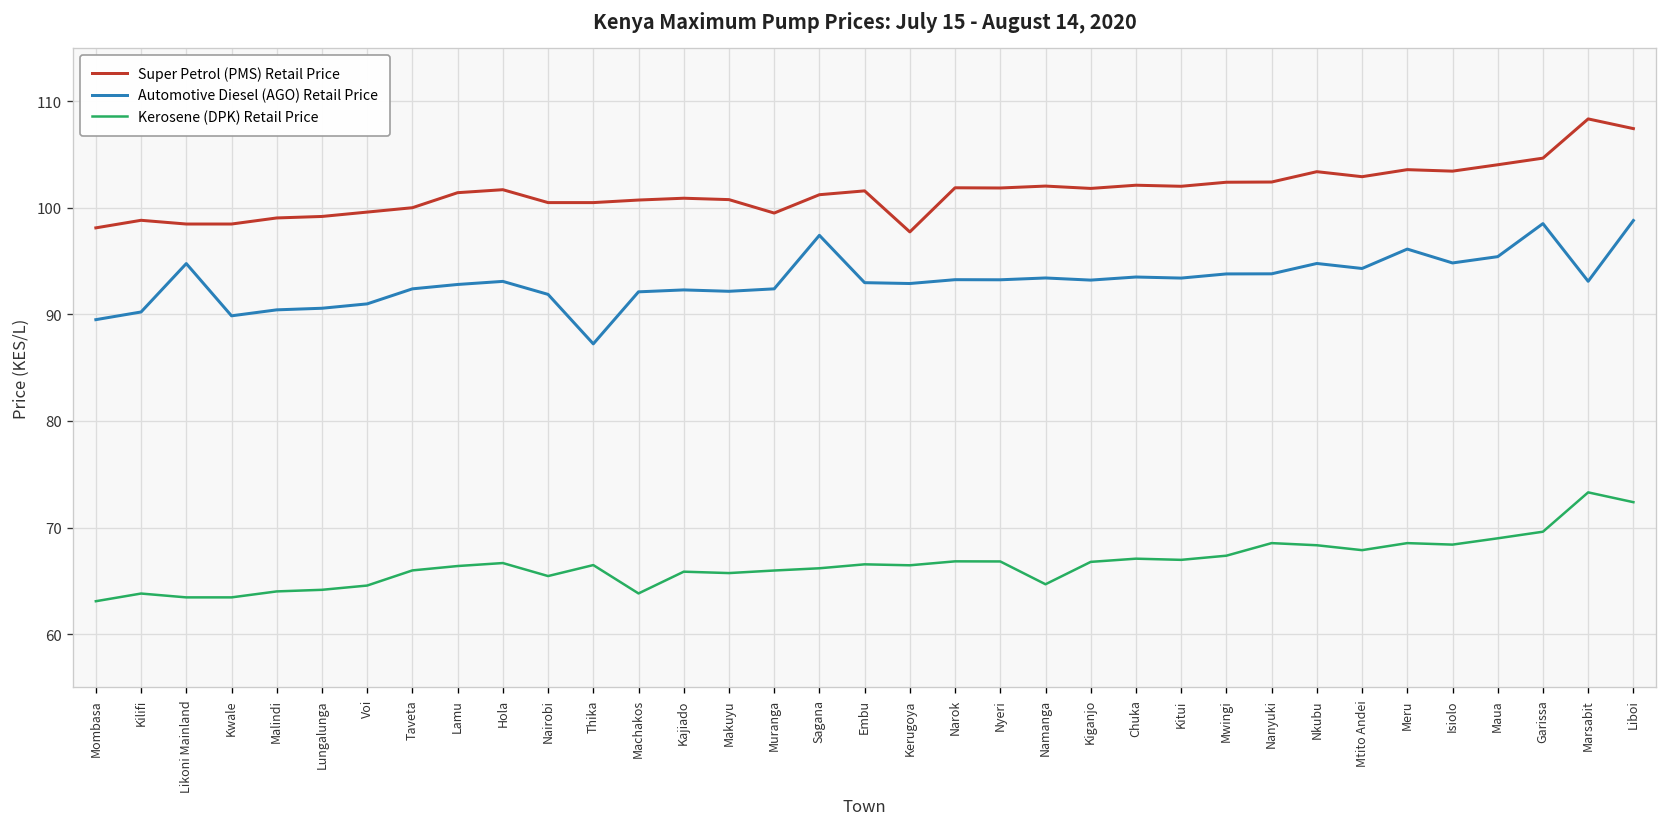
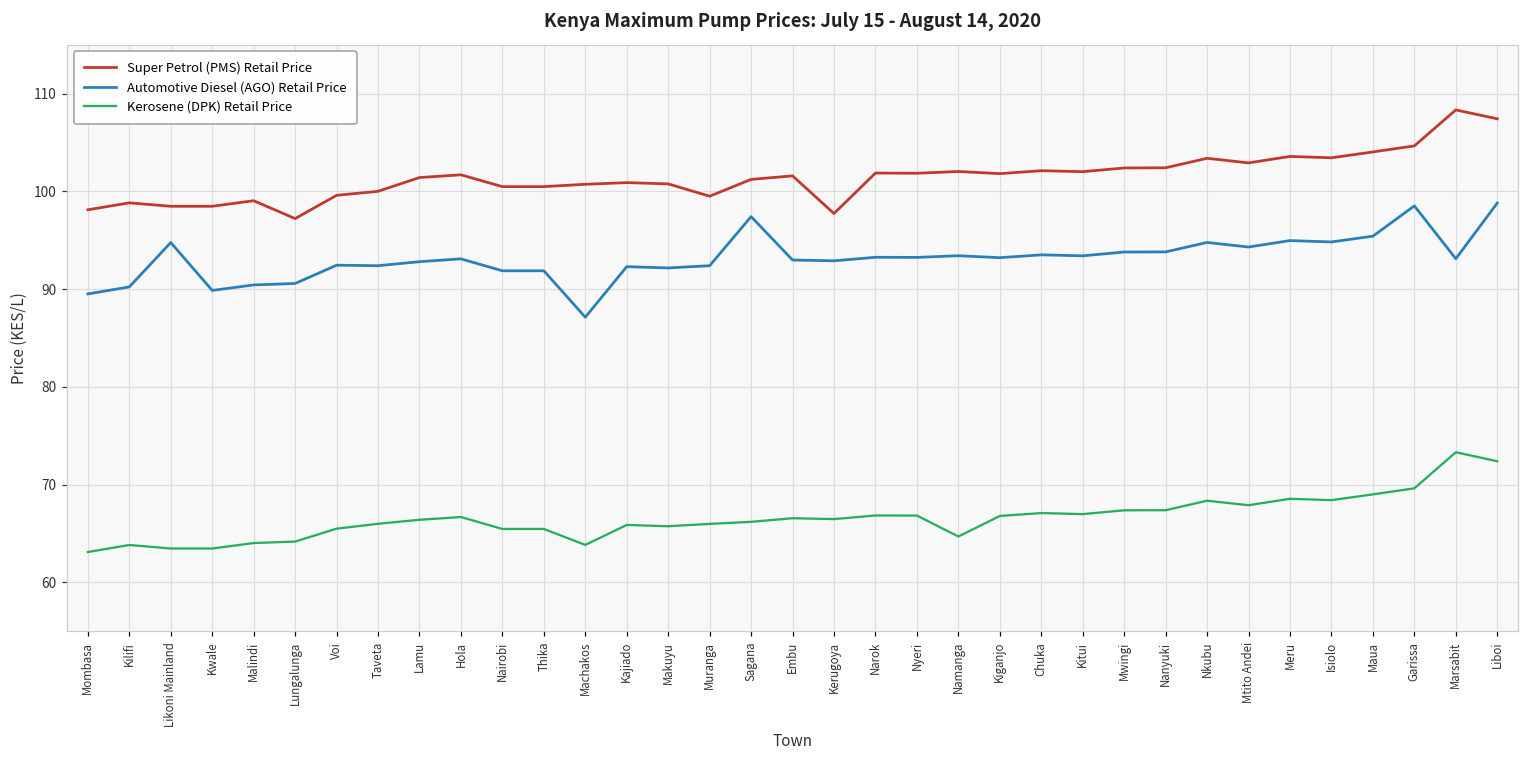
Super Petrol (PMS) Retail Price, Lungalunga: 99 -> 97
Automotive Diesel (AGO) Retail Price, Voi: 91 -> 92
Kerosene (DPK) Retail Price, Voi: 64.6 -> 65.5
Automotive Diesel (AGO) Retail Price, Thika: 87 -> 92
Kerosene (DPK) Retail Price, Thika: 66 -> 65
Automotive Diesel (AGO) Retail Price, Machakos: 92 -> 87
Kerosene (DPK) Retail Price, Nanyuki: 69 -> 67
Automotive Diesel (AGO) Retail Price, Meru: 96 -> 95
